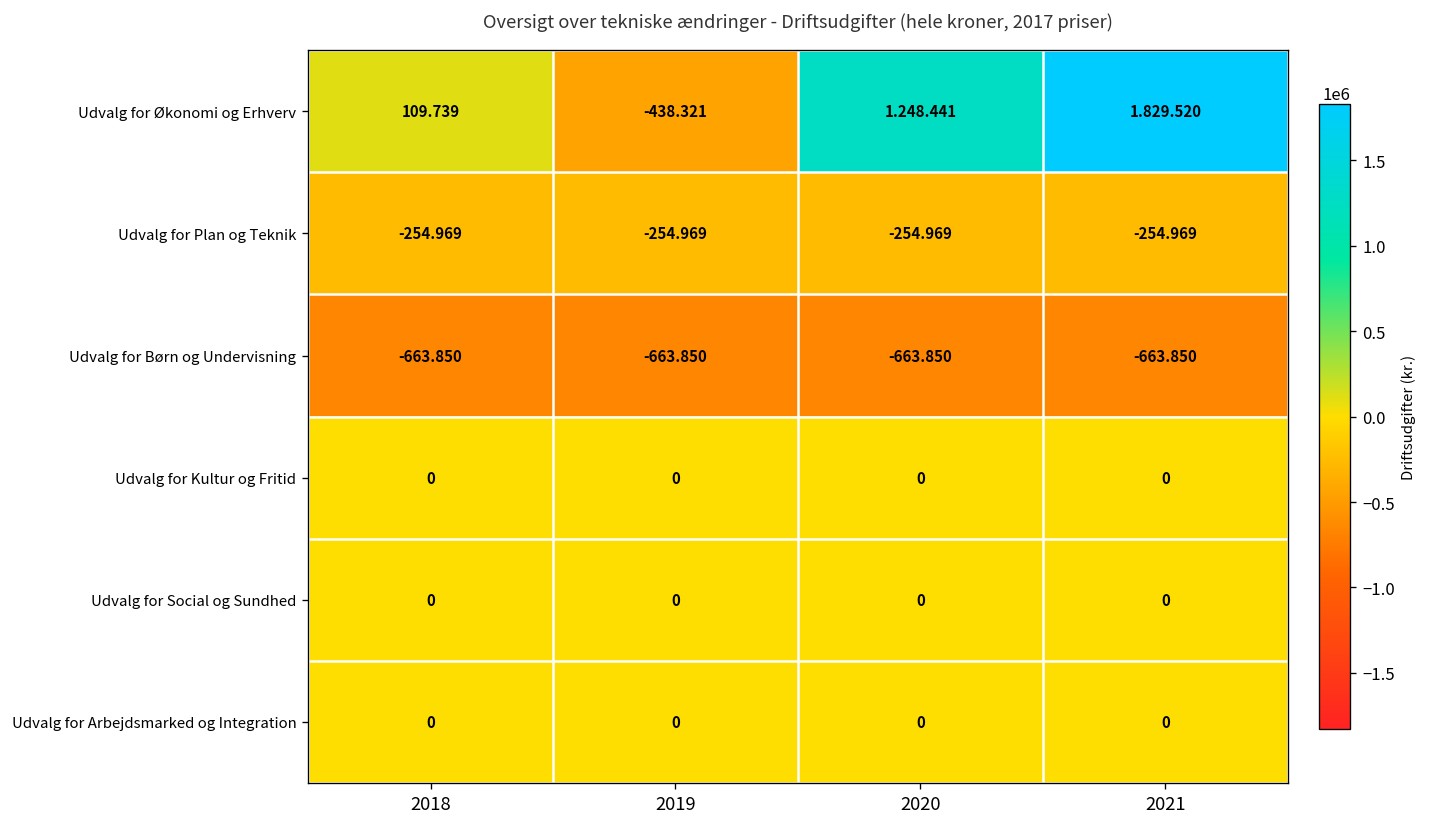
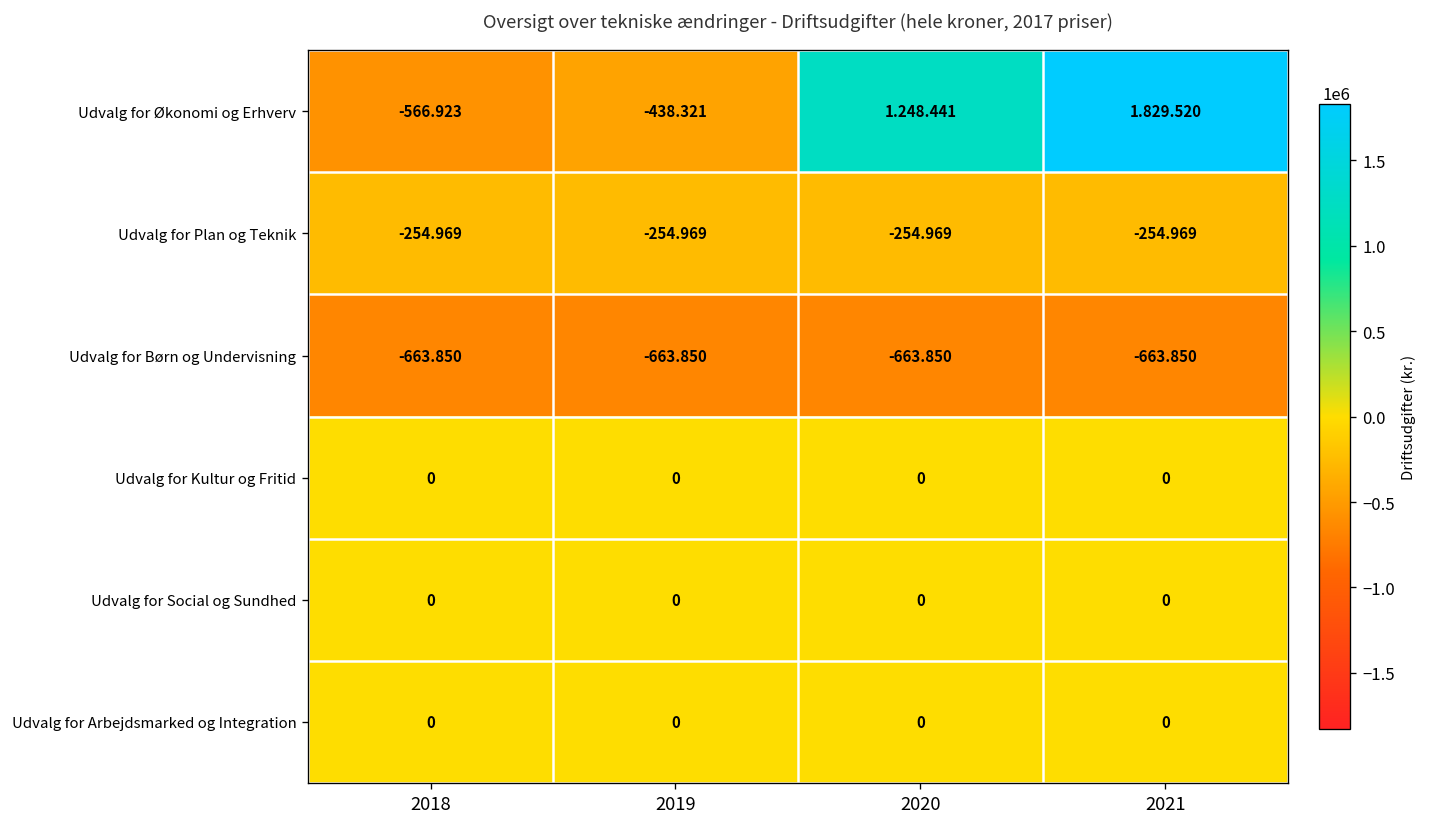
Udvalg for Økonomi og Erhverv, 2018: 109.739 -> -566.923
